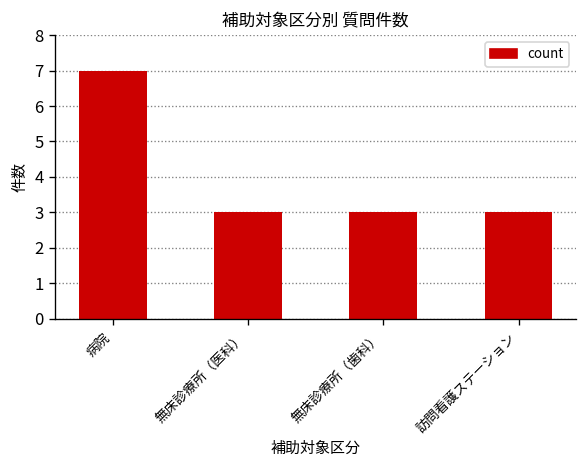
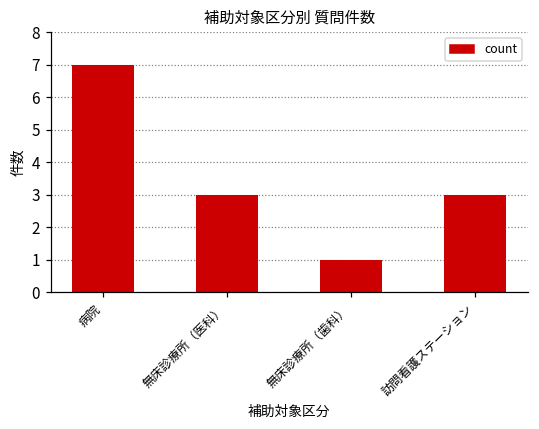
無床診療所（歯科）: 3 -> 1
